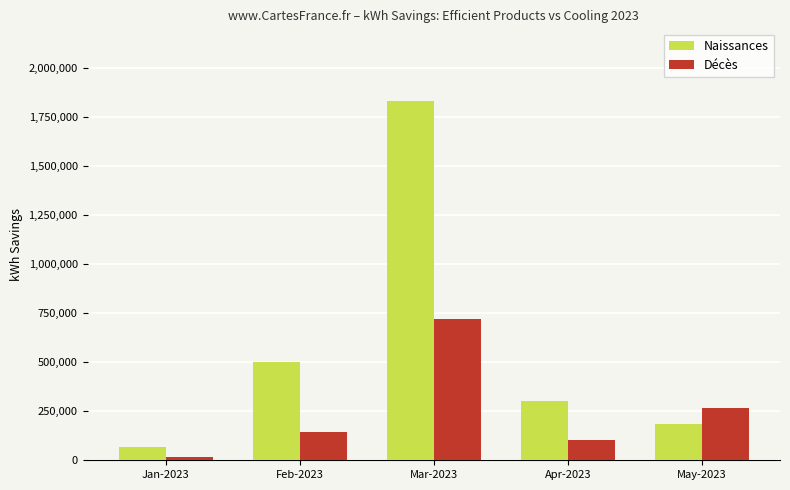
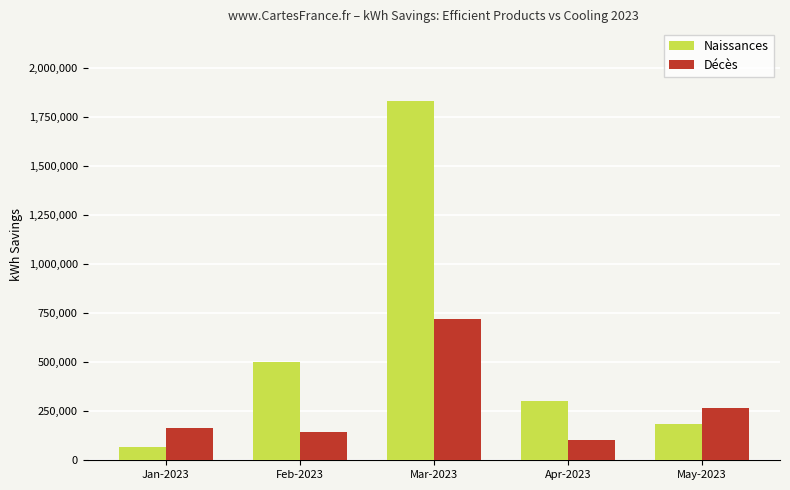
Décès, Jan-2023: 20,000 -> 160,000
